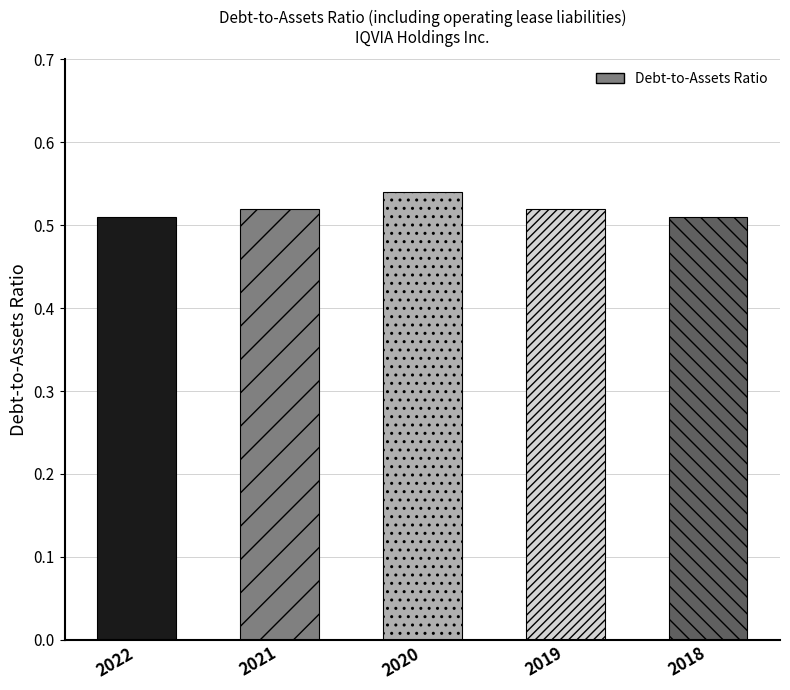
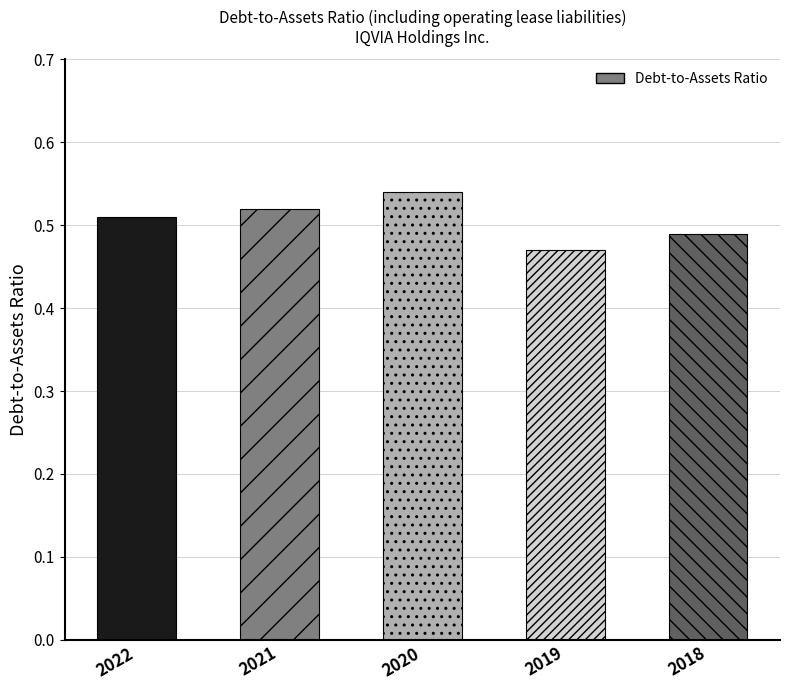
2019: 0.52 -> 0.47
2018: 0.51 -> 0.49
